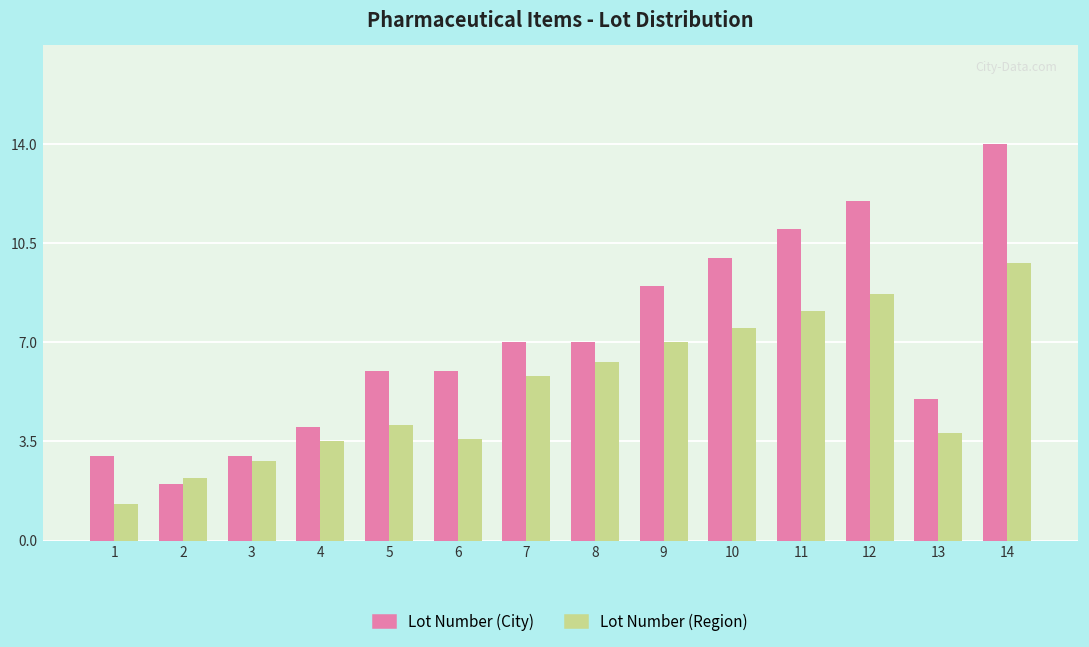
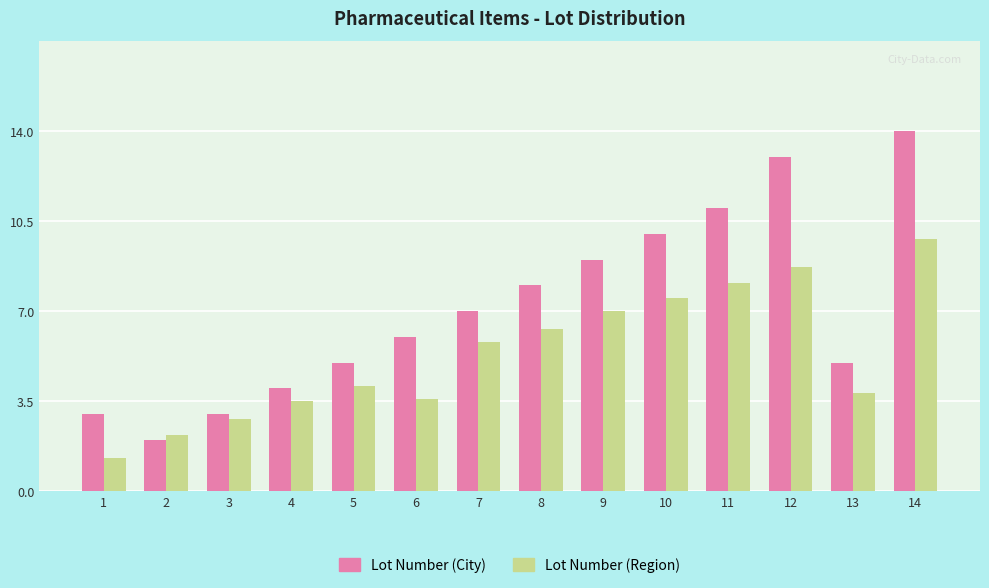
Lot Number (City), 5: 6 -> 5
Lot Number (City), 8: 7 -> 8
Lot Number (City), 12: 12 -> 13
